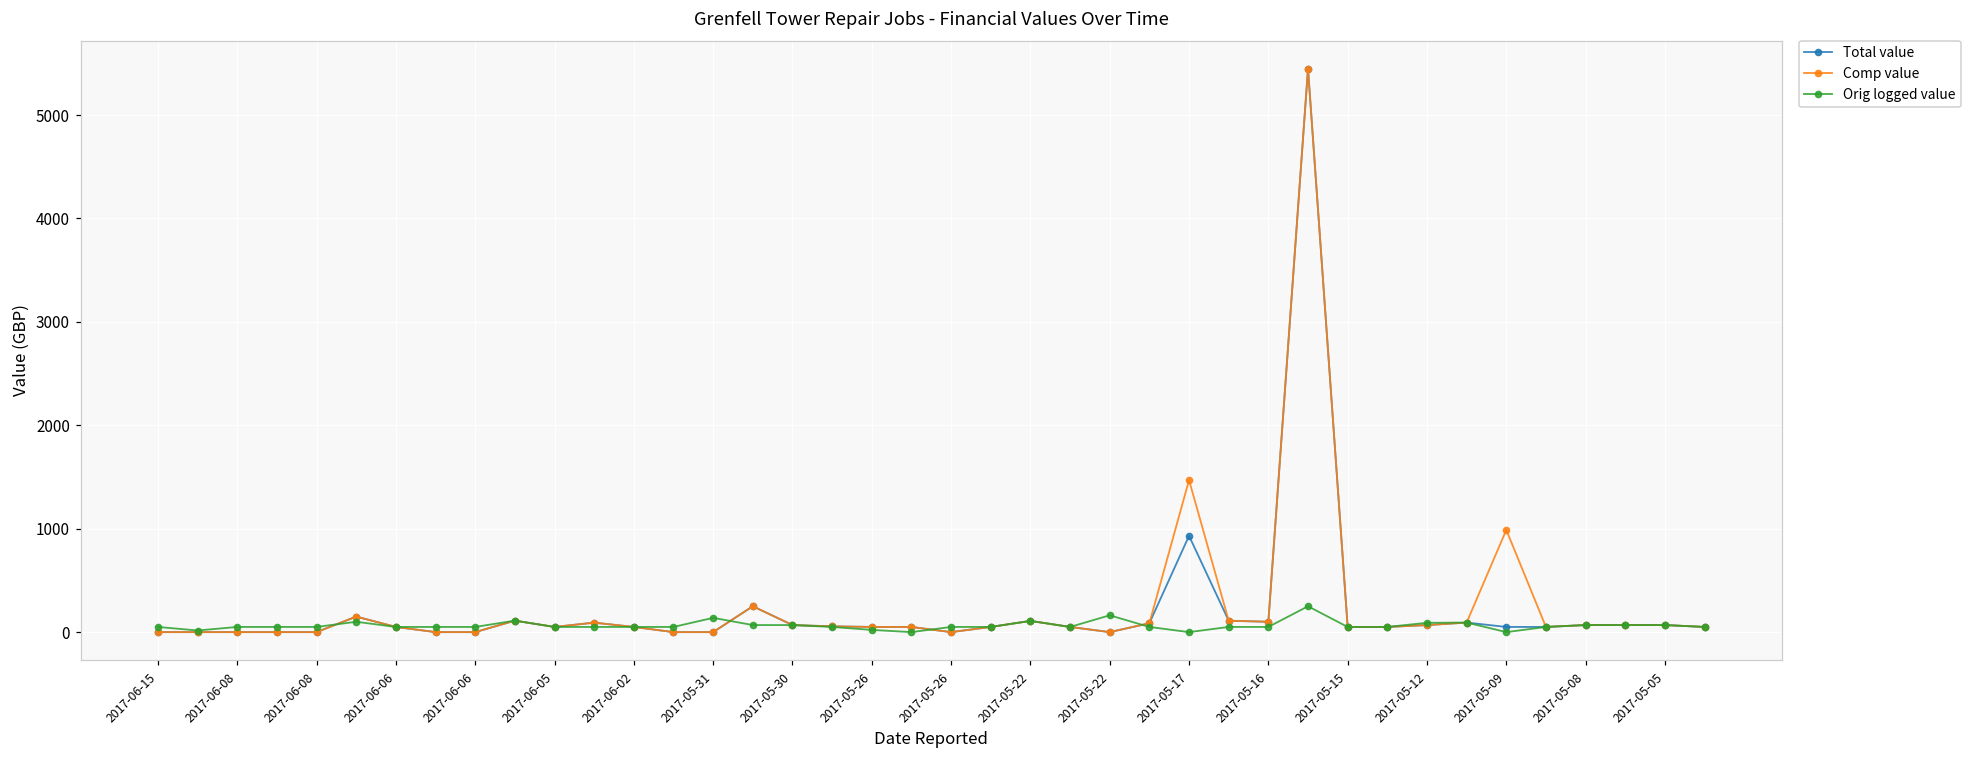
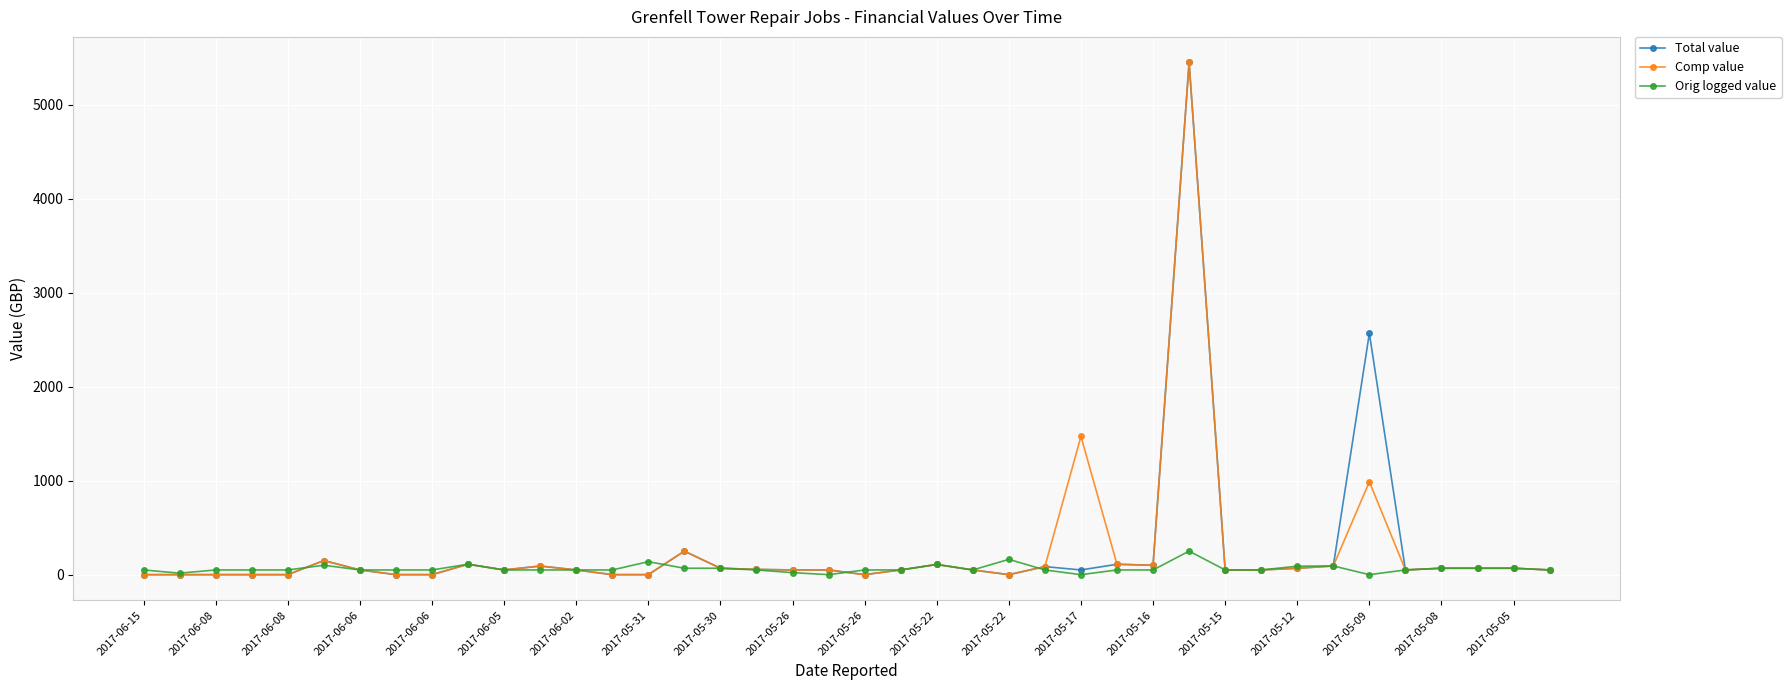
Total value, 2017-05-17: 900 -> 100
Total value, 2017-05-09: 100 -> 2600
